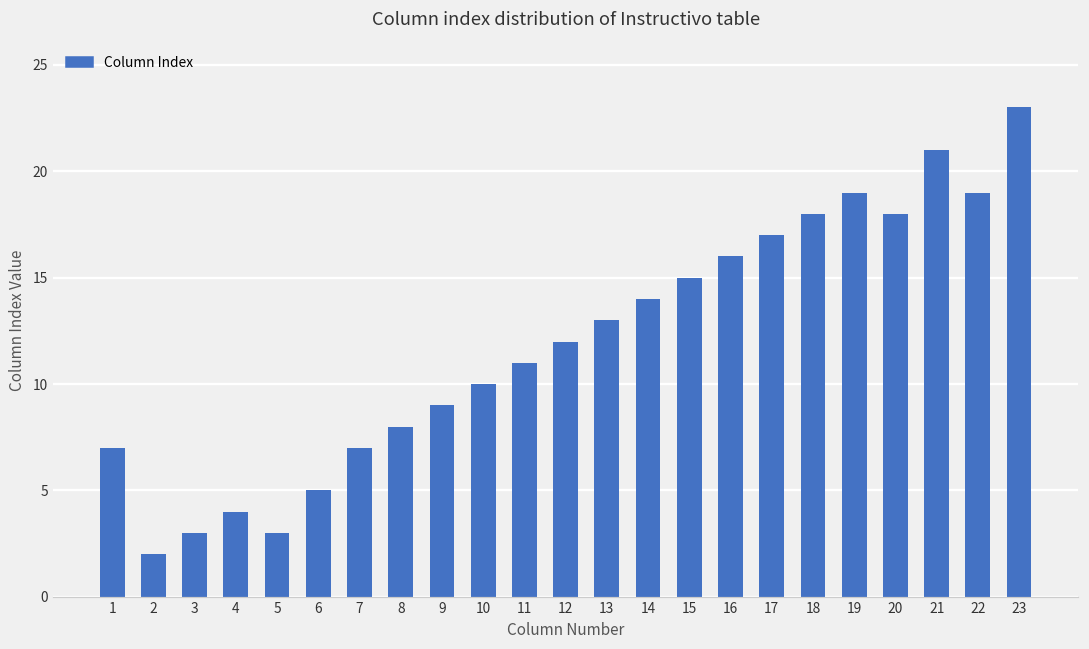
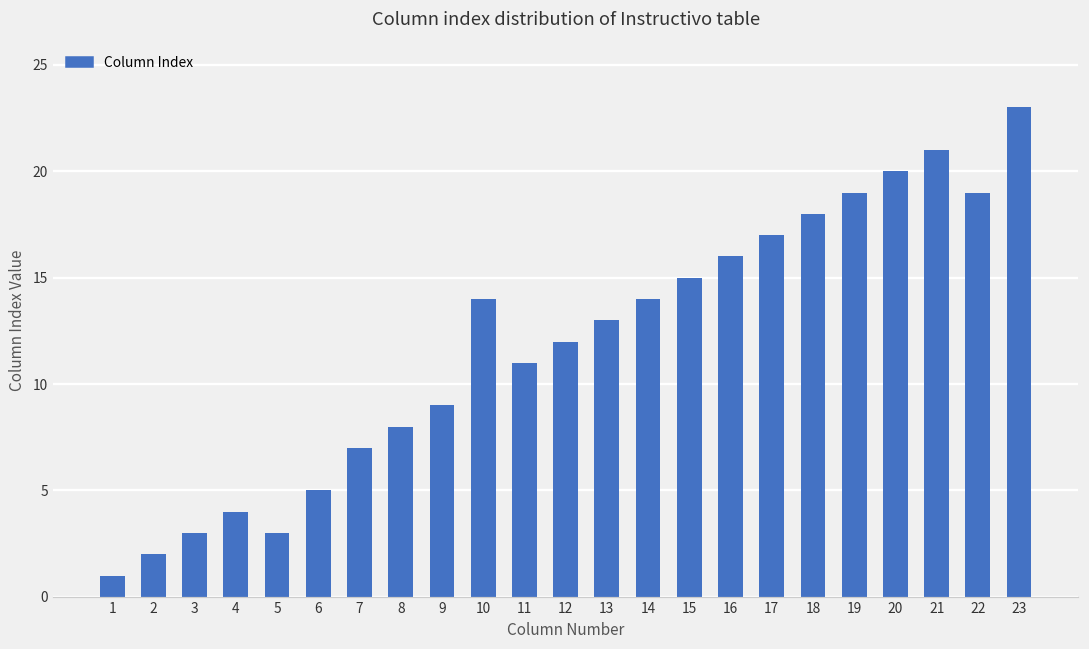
1: 7 -> 1
10: 10 -> 14
20: 18 -> 20
